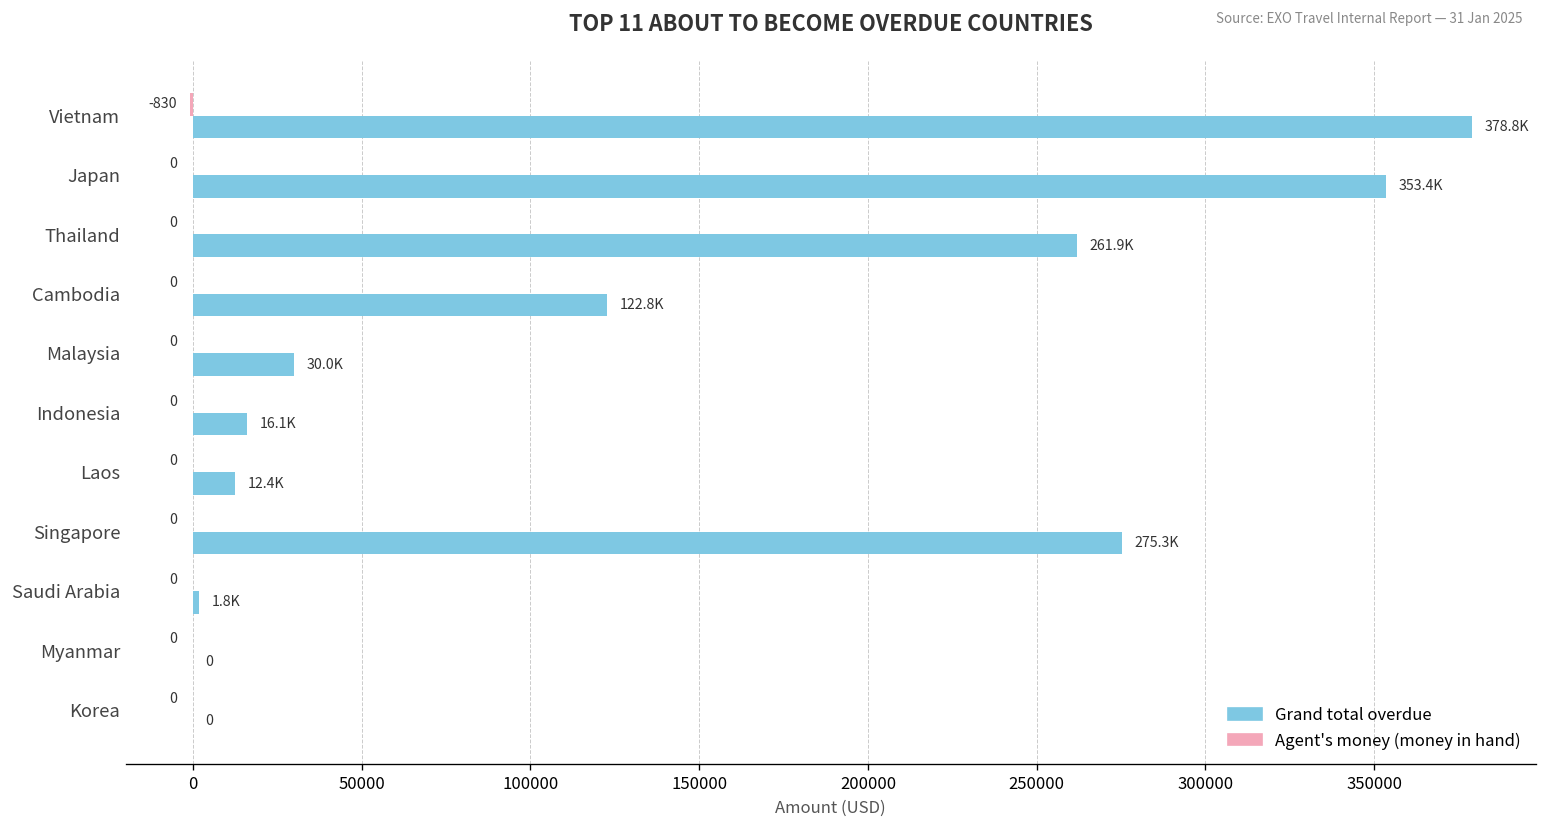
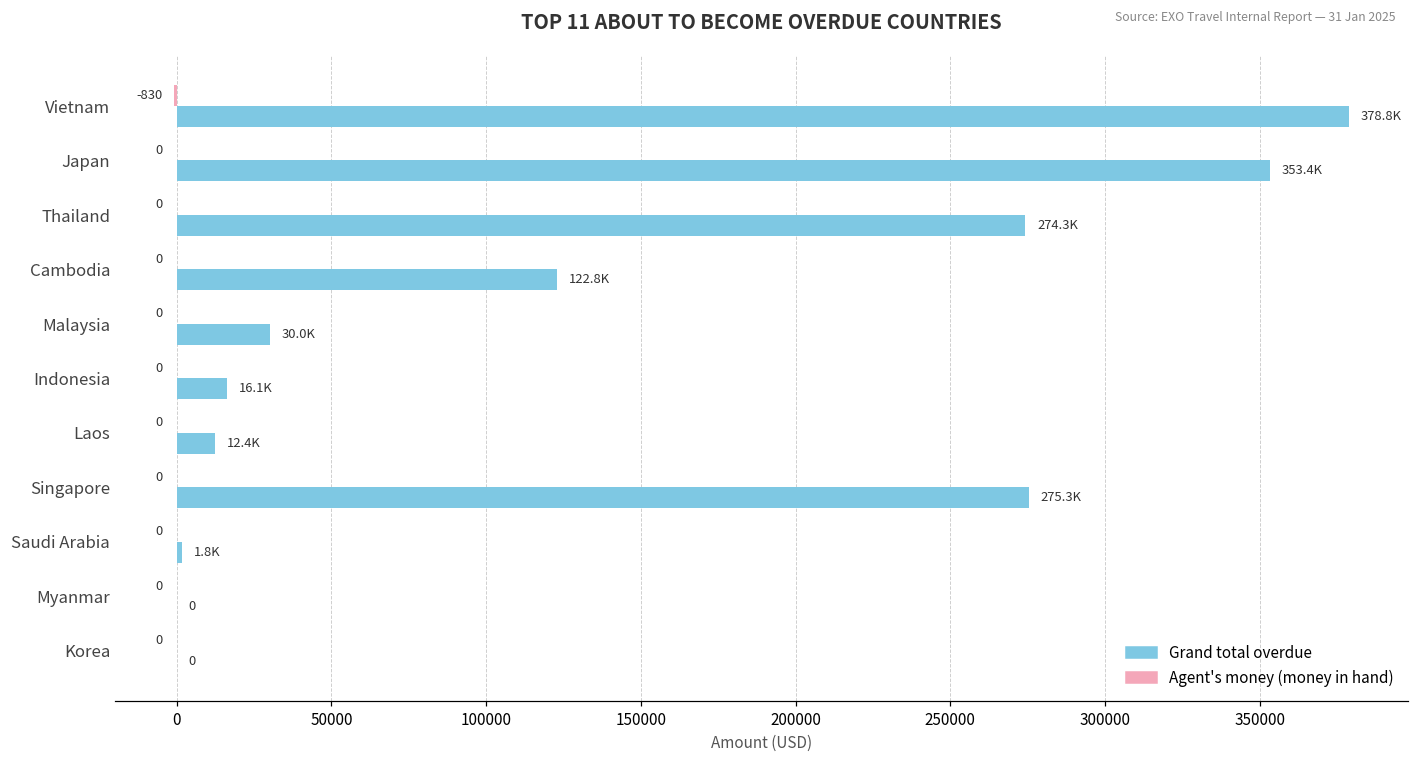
Grand total overdue, Thailand: 261.9K -> 274.3K
